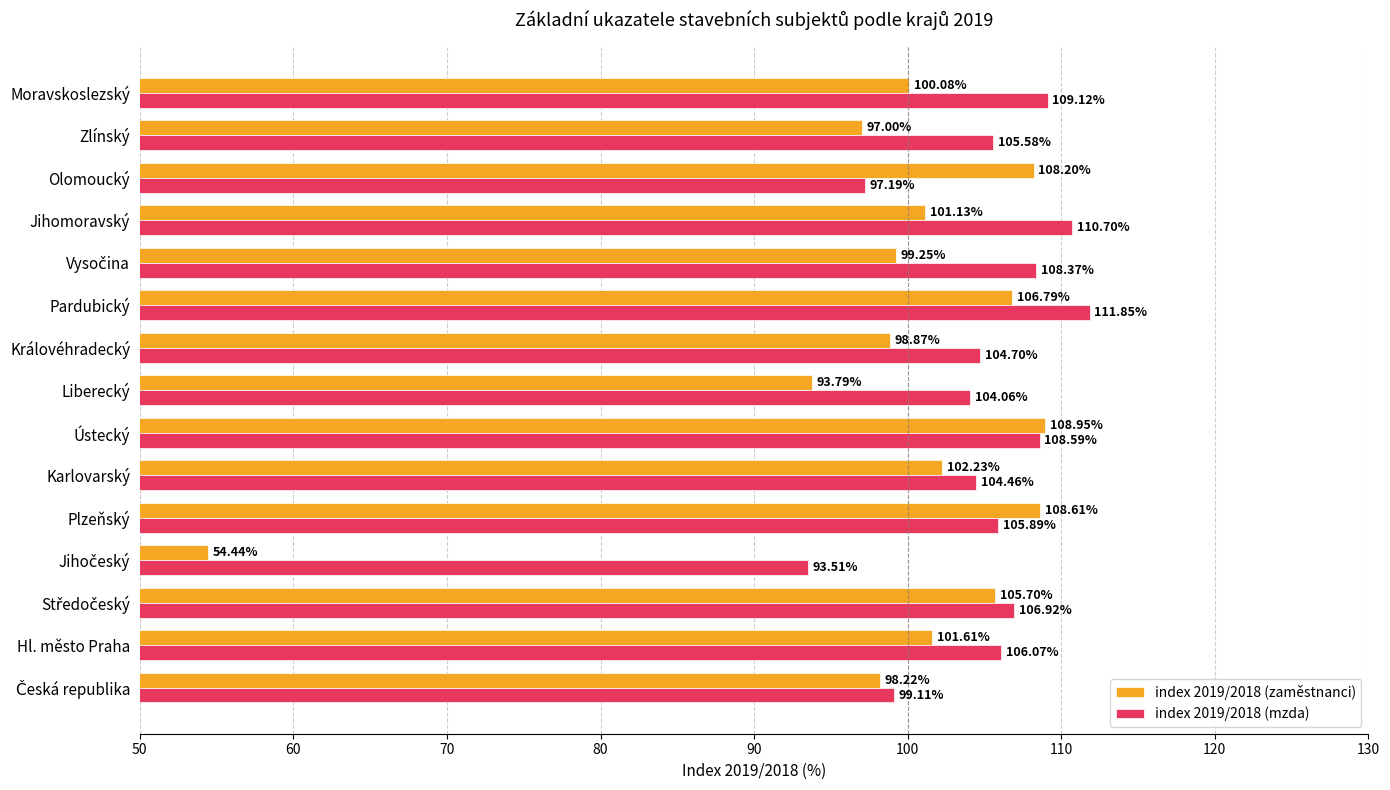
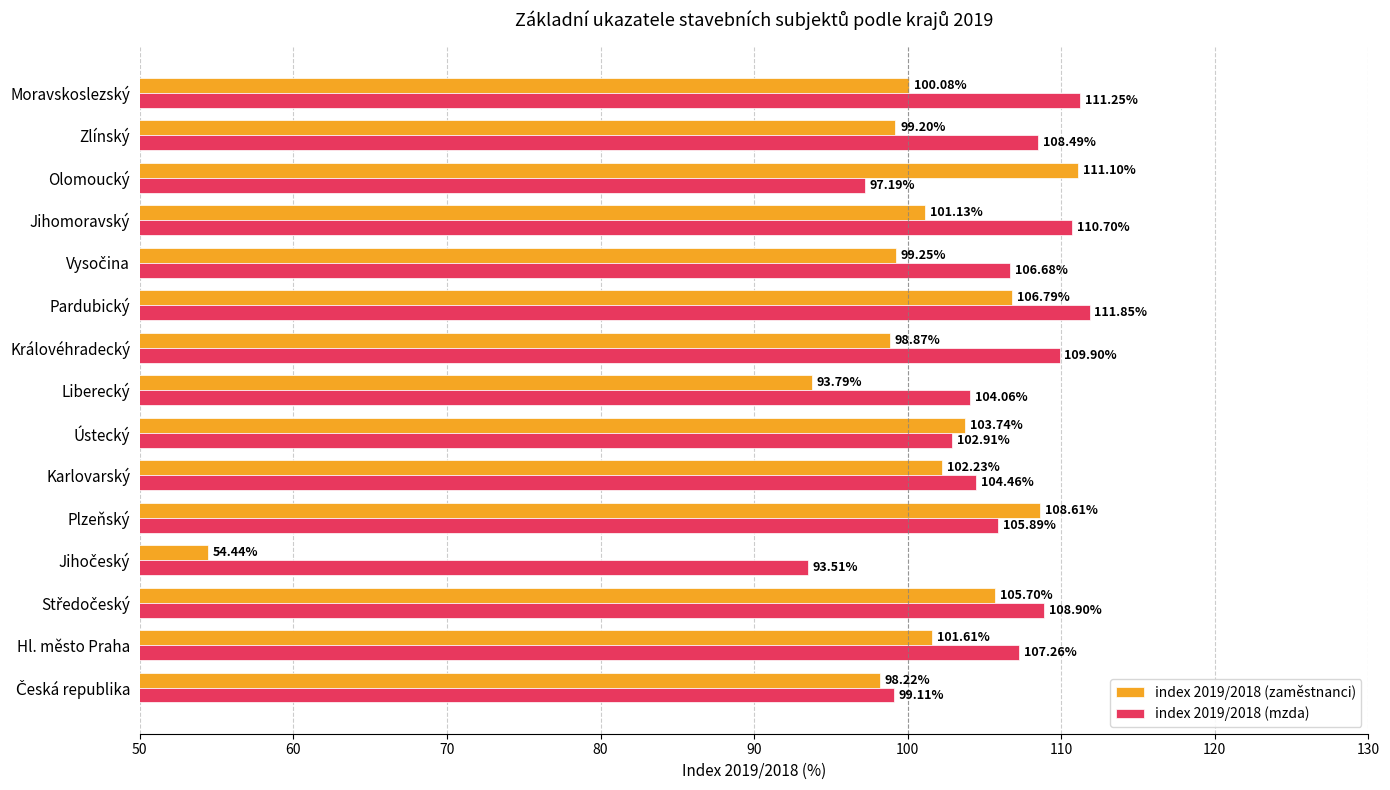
index 2019/2018 (mzda), Moravskoslezský: 109.12% -> 111.25%
index 2019/2018 (zaměstnanci), Zlínský: 97.00% -> 99.20%
index 2019/2018 (mzda), Zlínský: 105.58% -> 108.49%
index 2019/2018 (zaměstnanci), Olomoucký: 108.20% -> 111.10%
index 2019/2018 (mzda), Vysočina: 108.37% -> 106.68%
index 2019/2018 (mzda), Královéhradecký: 104.70% -> 109.90%
index 2019/2018 (zaměstnanci), Ústecký: 108.95% -> 103.74%
index 2019/2018 (mzda), Ústecký: 108.59% -> 102.91%
index 2019/2018 (mzda), Středočeský: 106.92% -> 108.90%
index 2019/2018 (mzda), Hl. město Praha: 106.07% -> 107.26%
